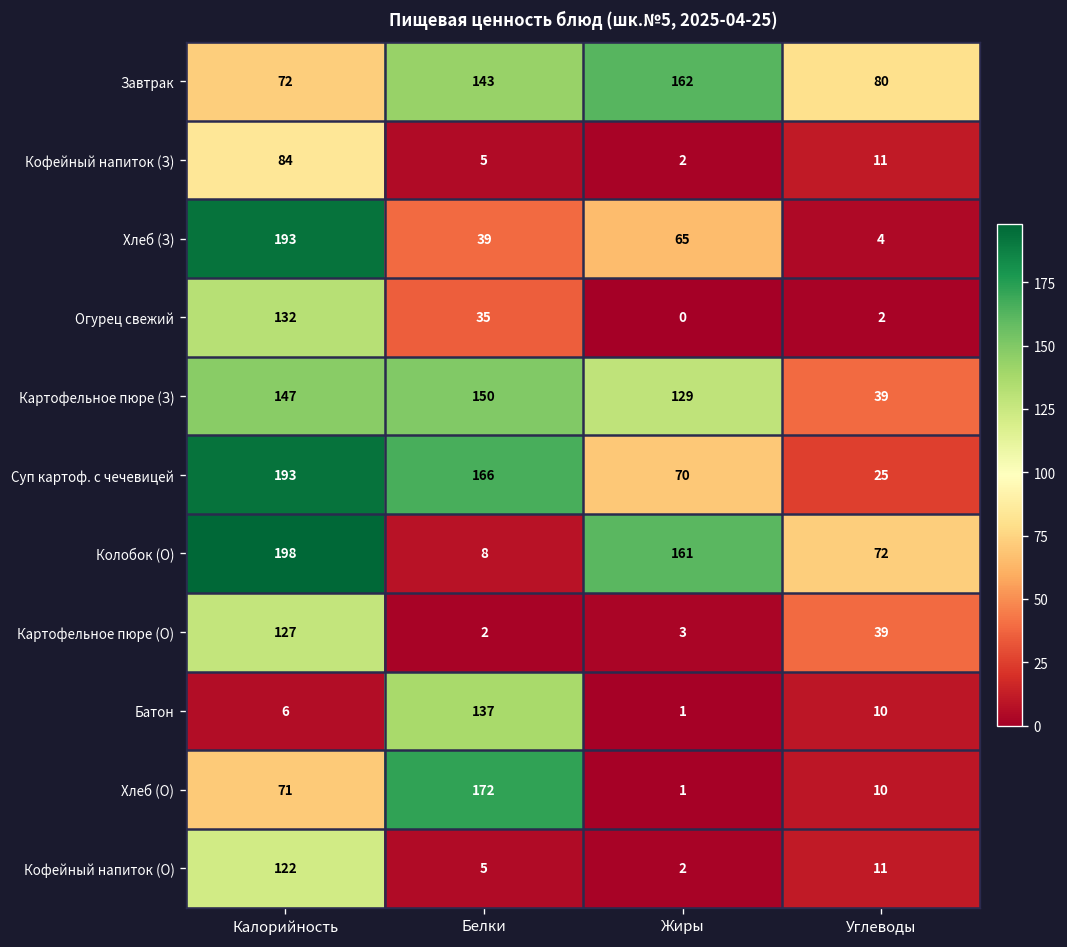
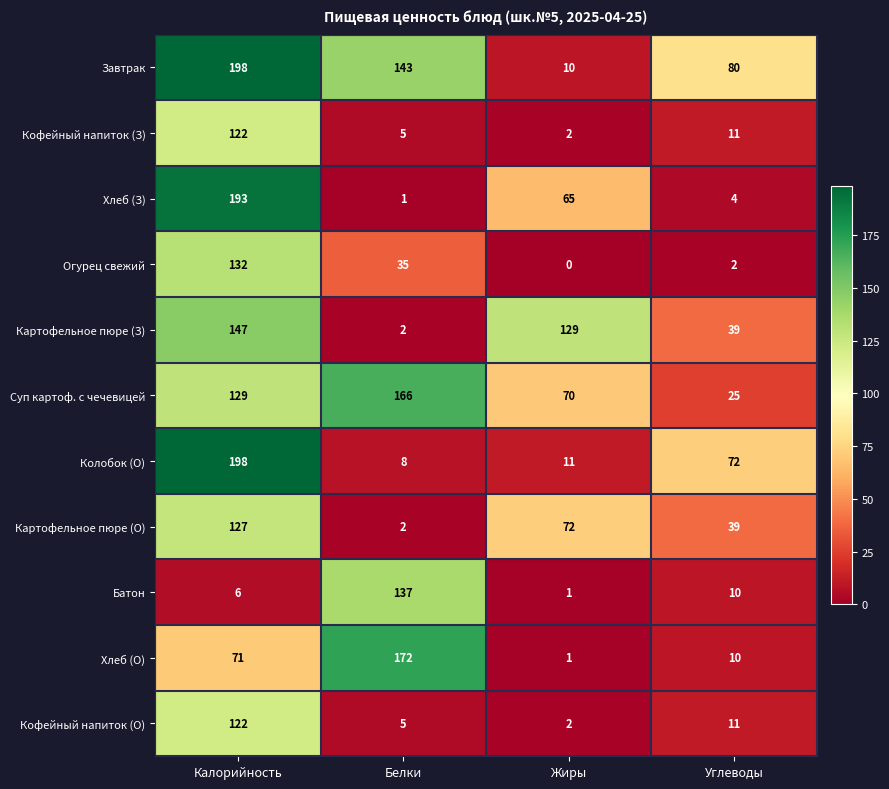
Завтрак, Калорийность: 72 -> 198
Завтрак, Жиры: 162 -> 10
Кофейный напиток (З), Калорийность: 84 -> 122
Хлеб (З), Белки: 39 -> 1
Картофельное пюре (З), Белки: 150 -> 2
Суп картоф. с чечевицей, Калорийность: 193 -> 129
Колобок (О), Жиры: 161 -> 11
Картофельное пюре (О), Жиры: 3 -> 72
